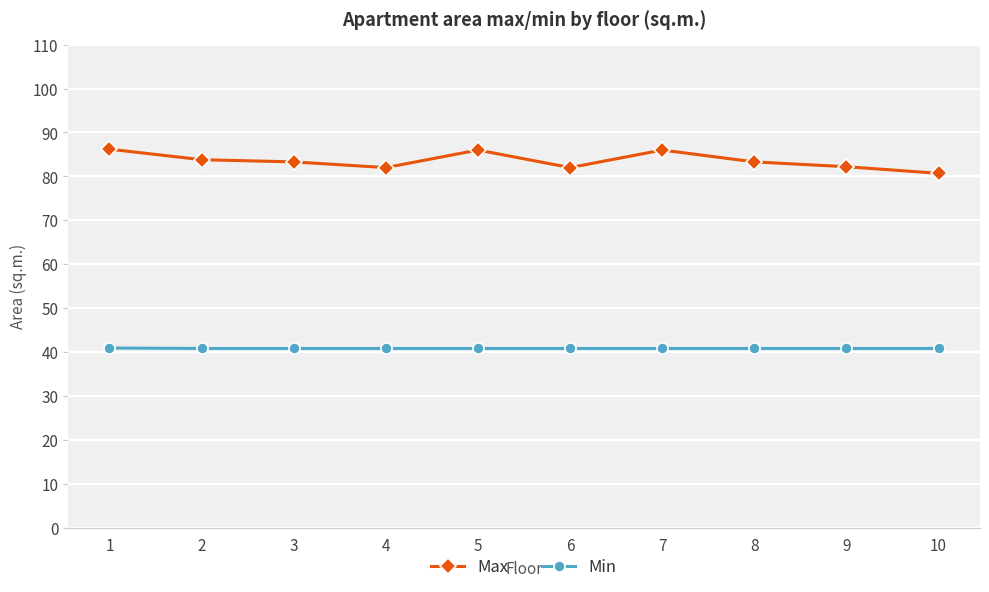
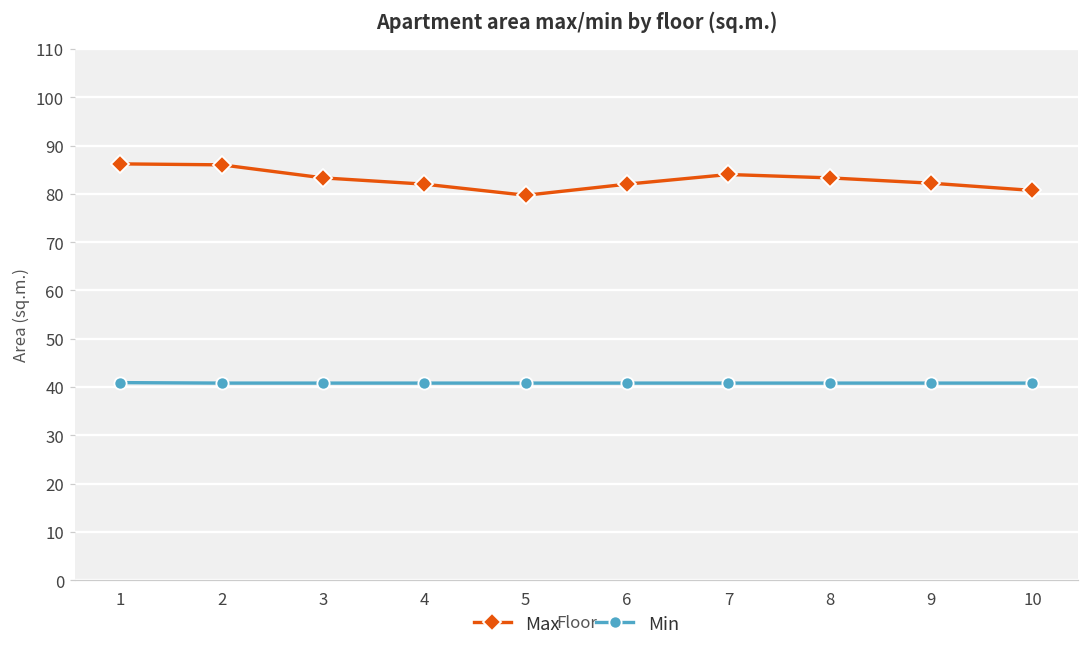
Max, 2: 84 -> 86
Max, 5: 86 -> 80
Max, 7: 86 -> 84
